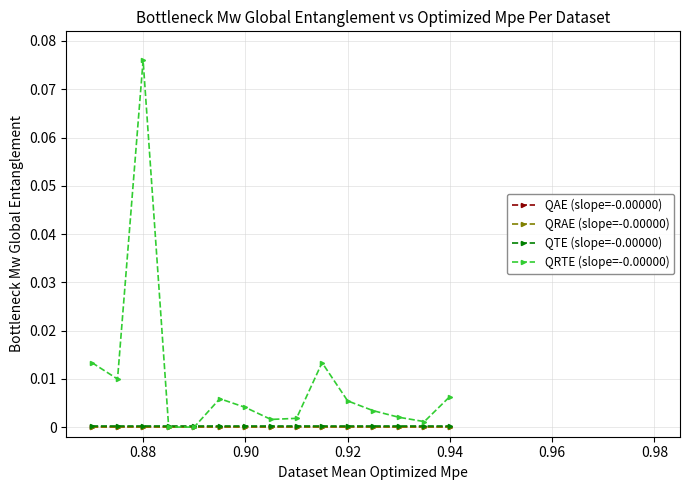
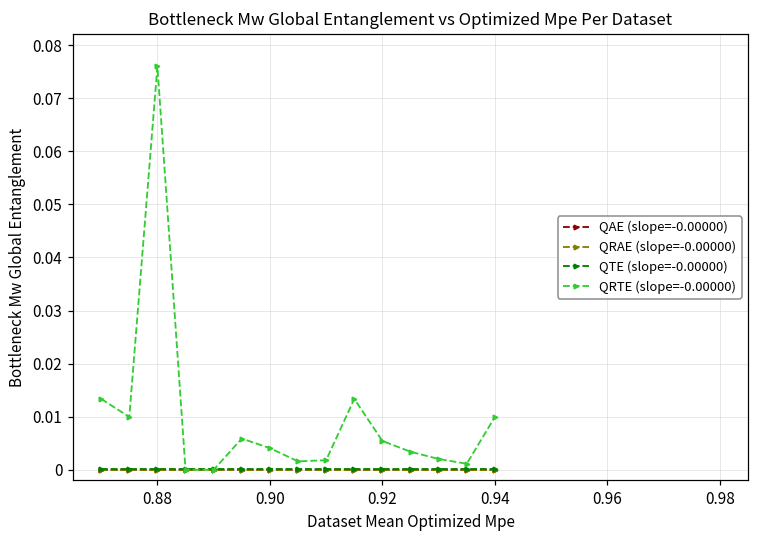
QRTE (slope=-0.00000), 0.94: 0.006 -> 0.010
